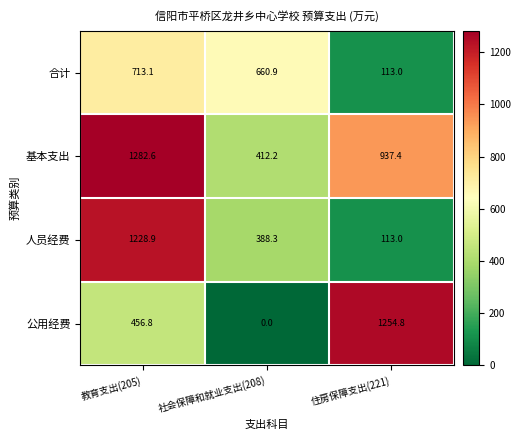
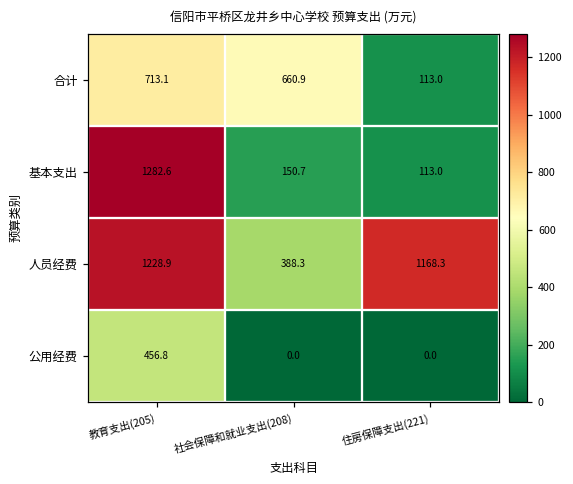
基本支出, 社会保障和就业支出(208): 412.2 -> 150.7
基本支出, 住房保障支出(221): 937.4 -> 113.0
人员经费, 住房保障支出(221): 113.0 -> 1168.3
公用经费, 住房保障支出(221): 1254.8 -> 0.0
